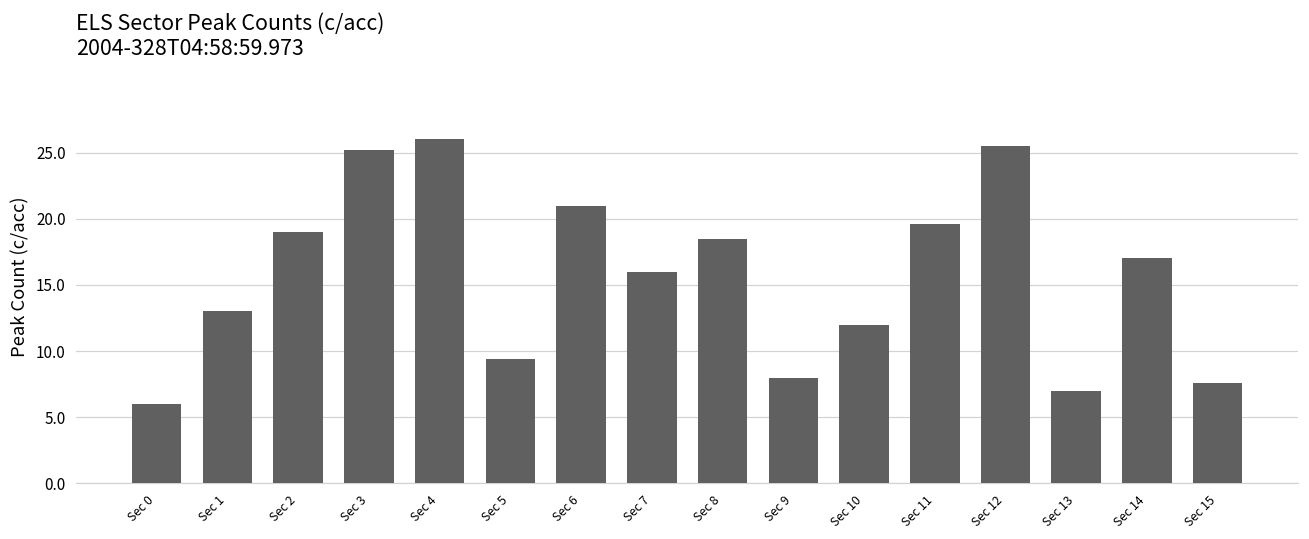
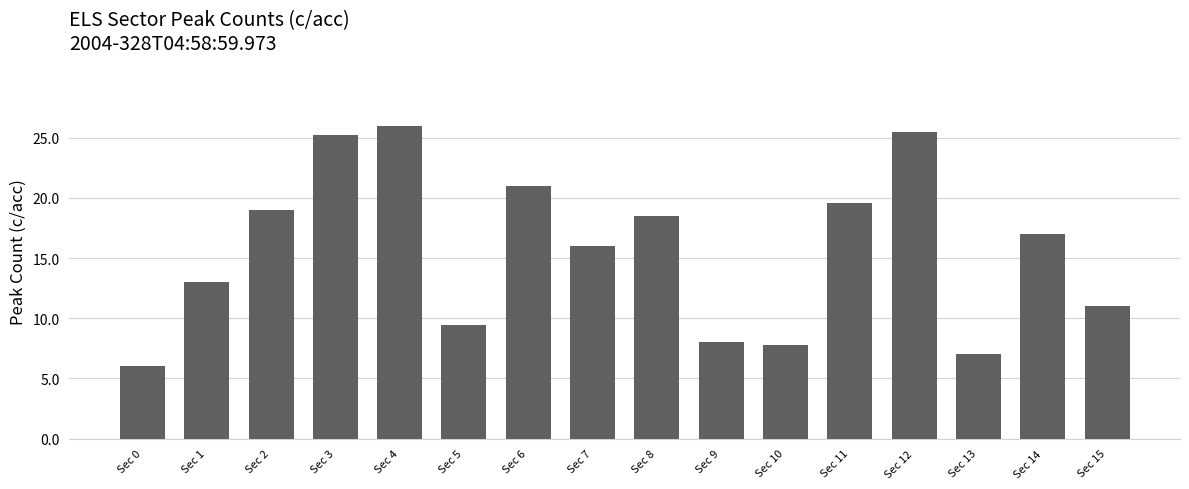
Sec 10: 12.0 -> 7.8
Sec 15: 7.6 -> 11.0
